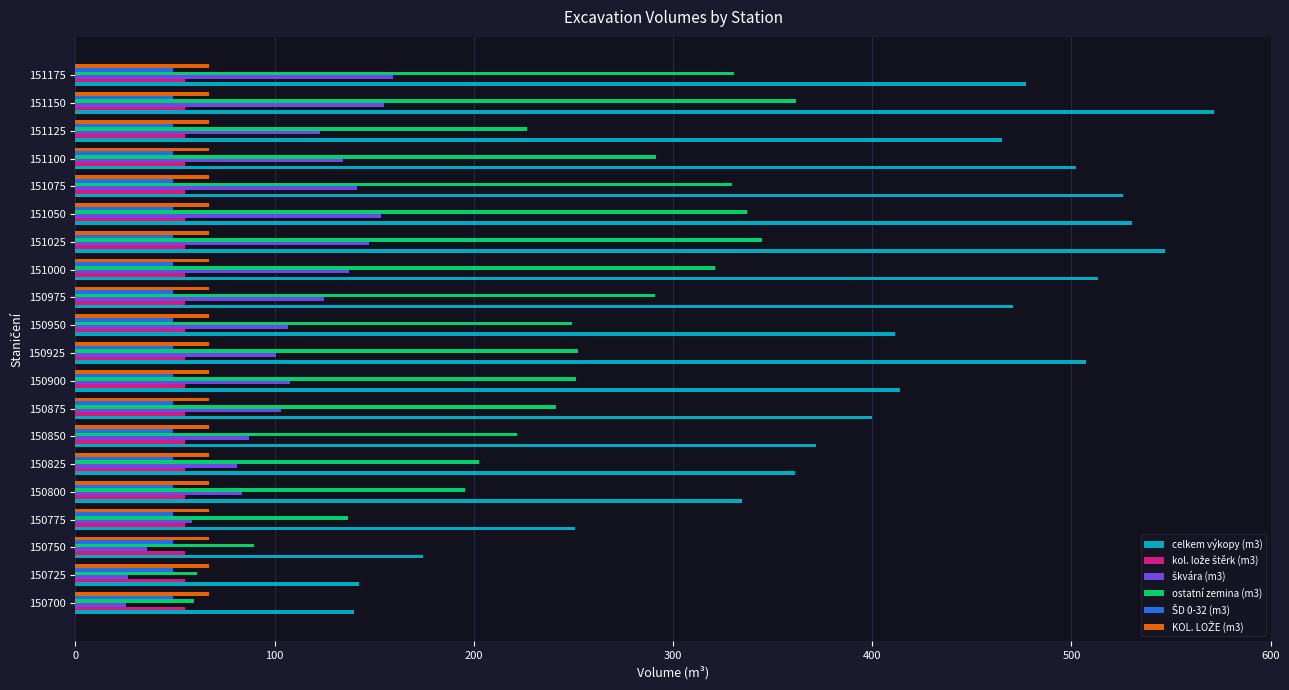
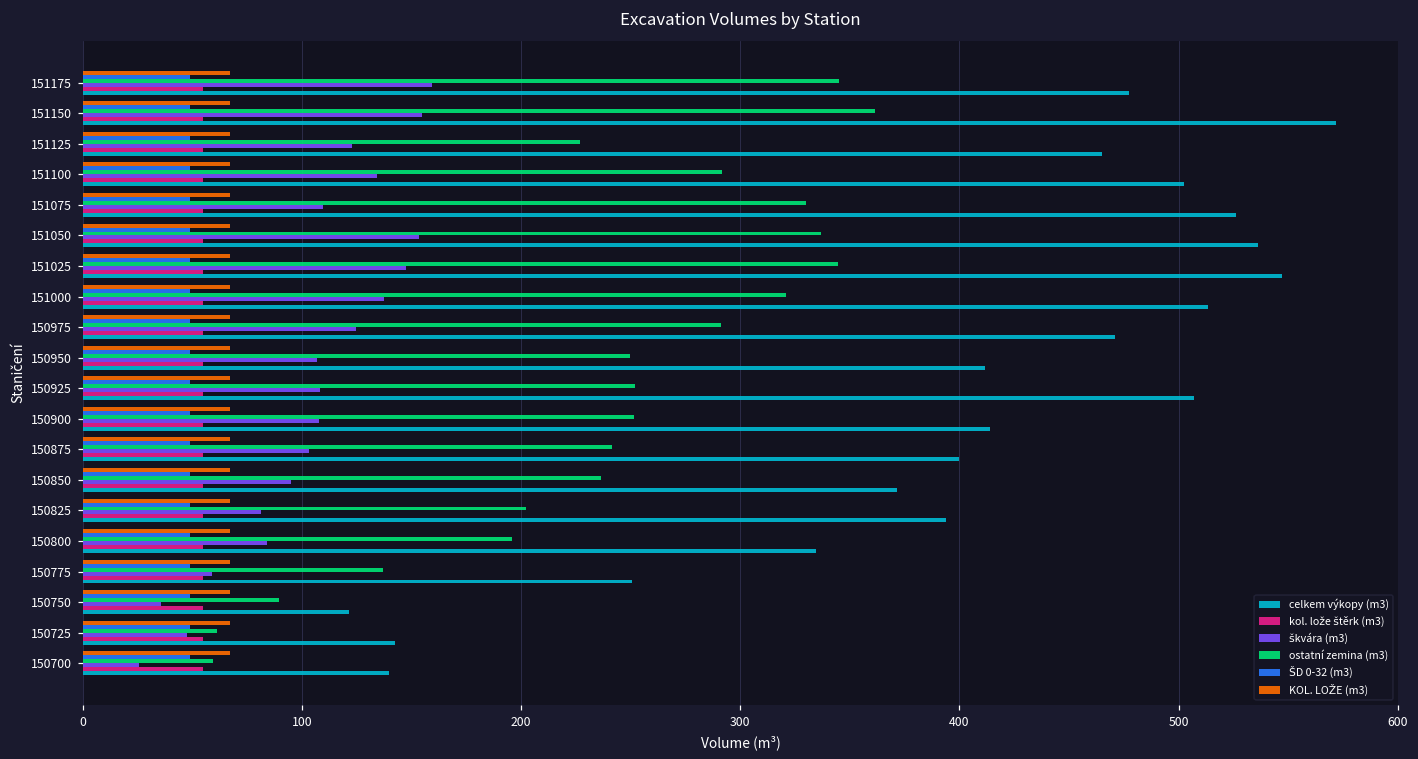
ostatní zemina (m3), 151175: 330 -> 345
škvára (m3), 151075: 141 -> 110
celkem výkopy (m3), 151050: 530 -> 536
škvára (m3), 150925: 101 -> 108
ostatní zemina (m3), 150850: 222 -> 237
škvára (m3), 150850: 87 -> 95
celkem výkopy (m3), 150825: 361 -> 394
celkem výkopy (m3), 150750: 175 -> 122
škvára (m3), 150725: 26 -> 47
